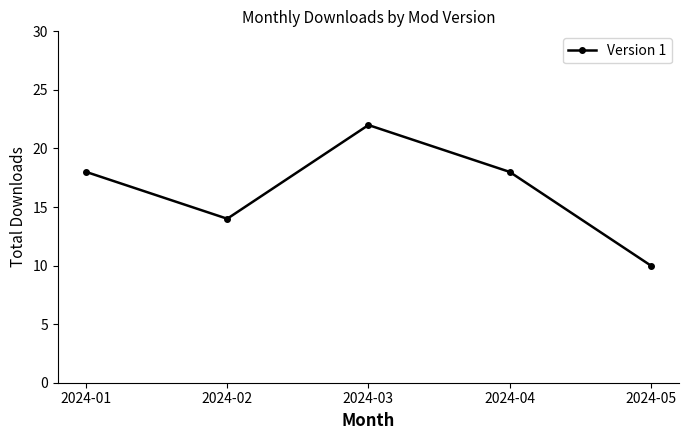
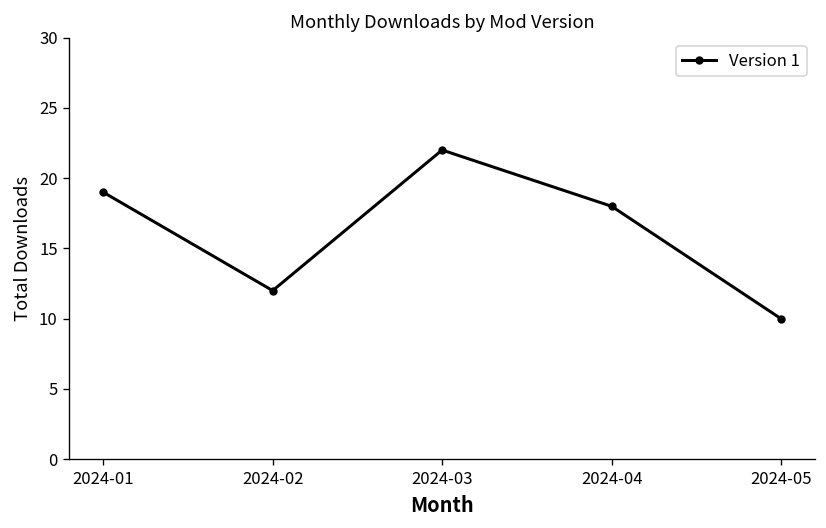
2024-01: 18 -> 19
2024-02: 14 -> 12
